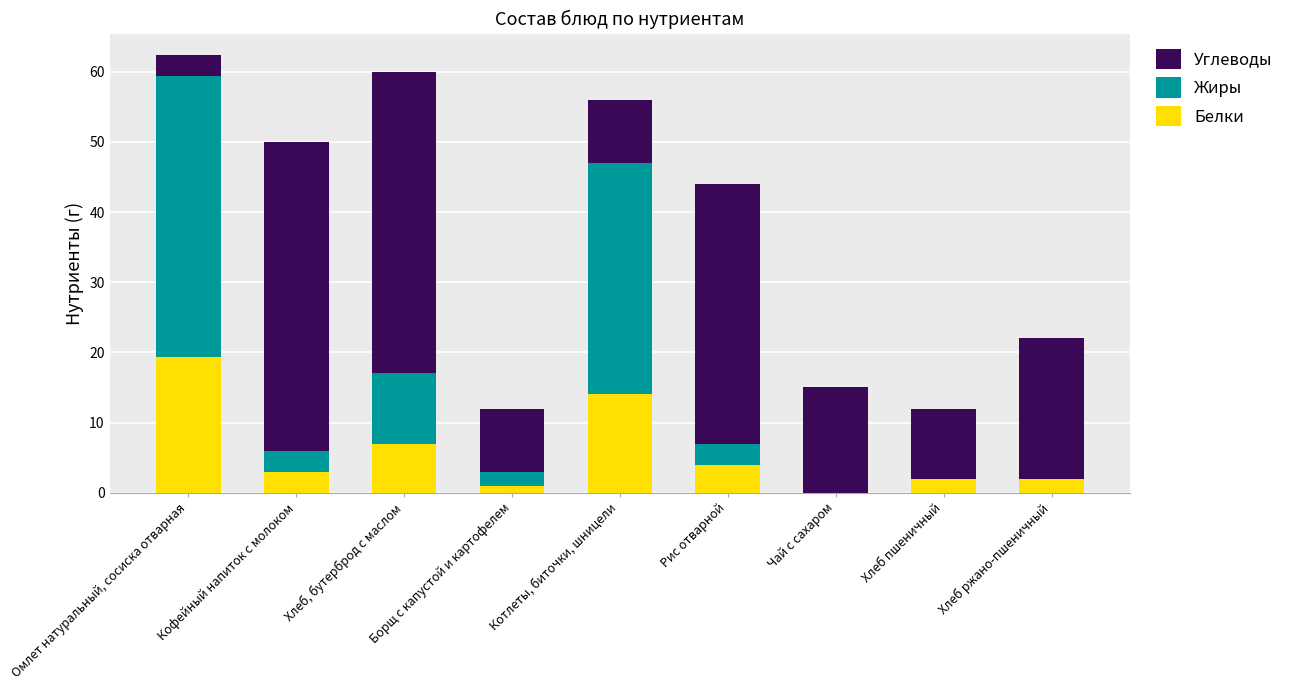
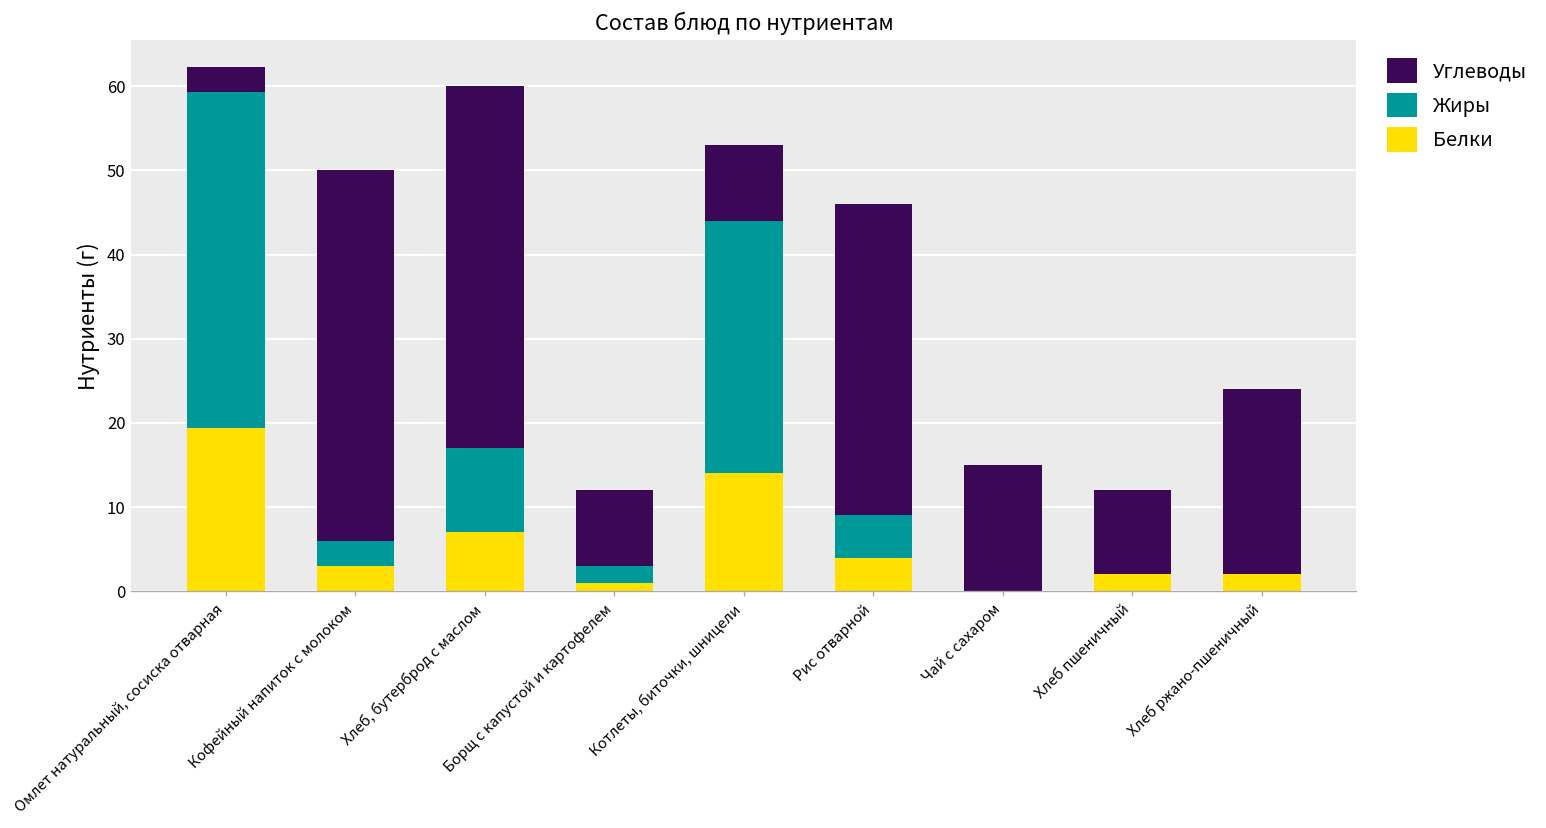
Жиры, Котлеты, биточки, шницели: 33 -> 30
Жиры, Рис отварной: 3 -> 5
Углеводы, Хлеб ржано-пшеничный: 20 -> 22
